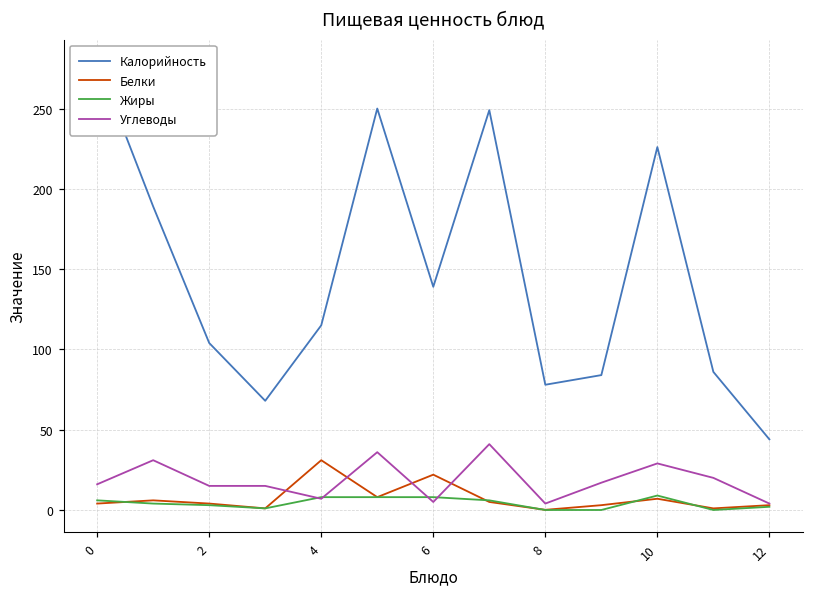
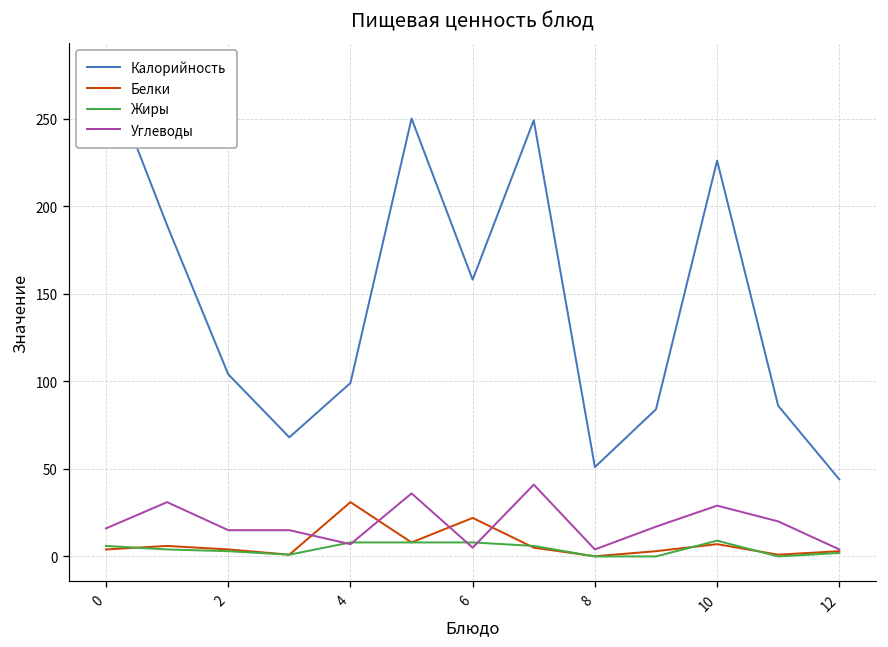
Калорийность, 4: 115 -> 99
Калорийность, 6: 139 -> 158
Калорийность, 8: 78 -> 51
